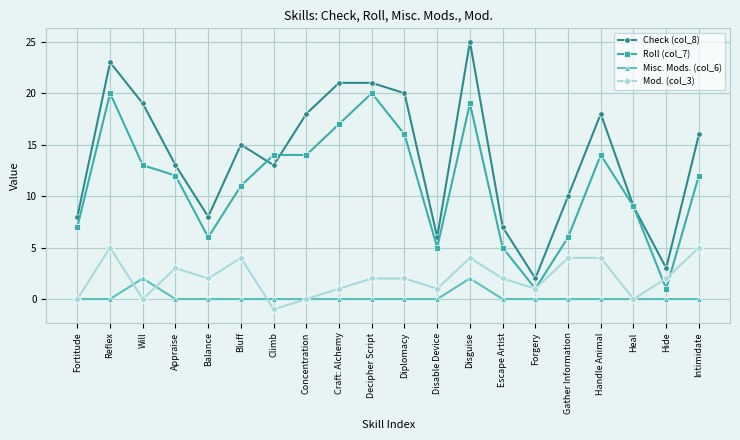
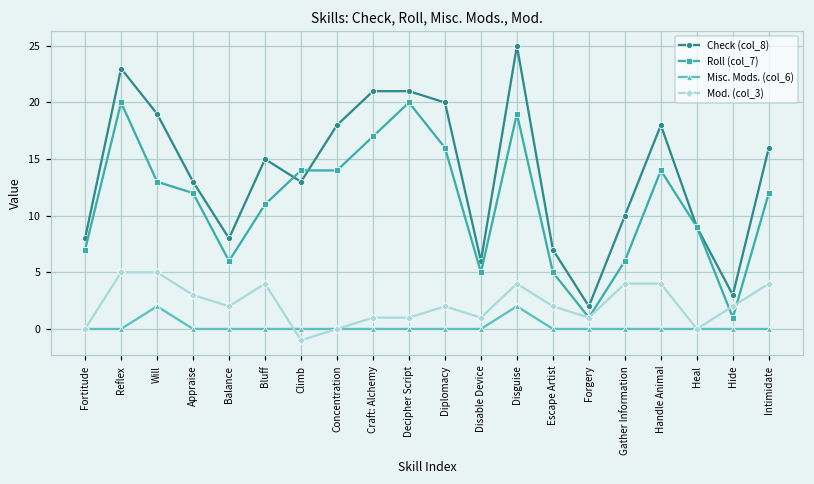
Mod. (col_3), Will: 0 -> 5
Mod. (col_3), Decipher Script: 2 -> 1
Mod. (col_3), Intimidate: 5 -> 4
